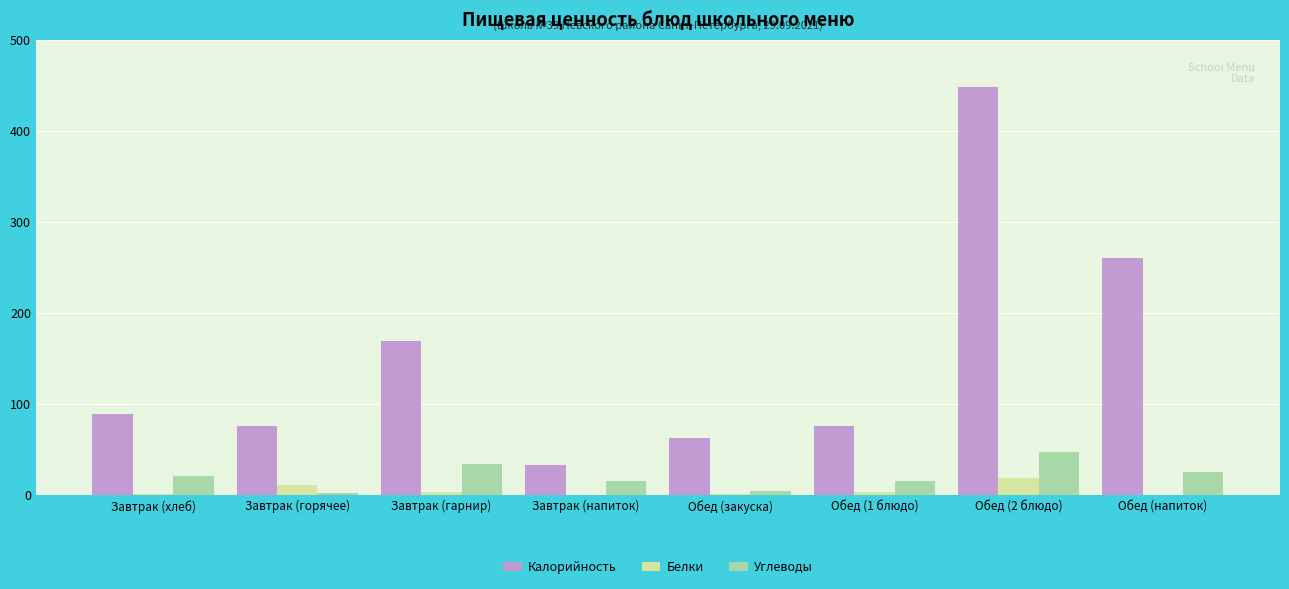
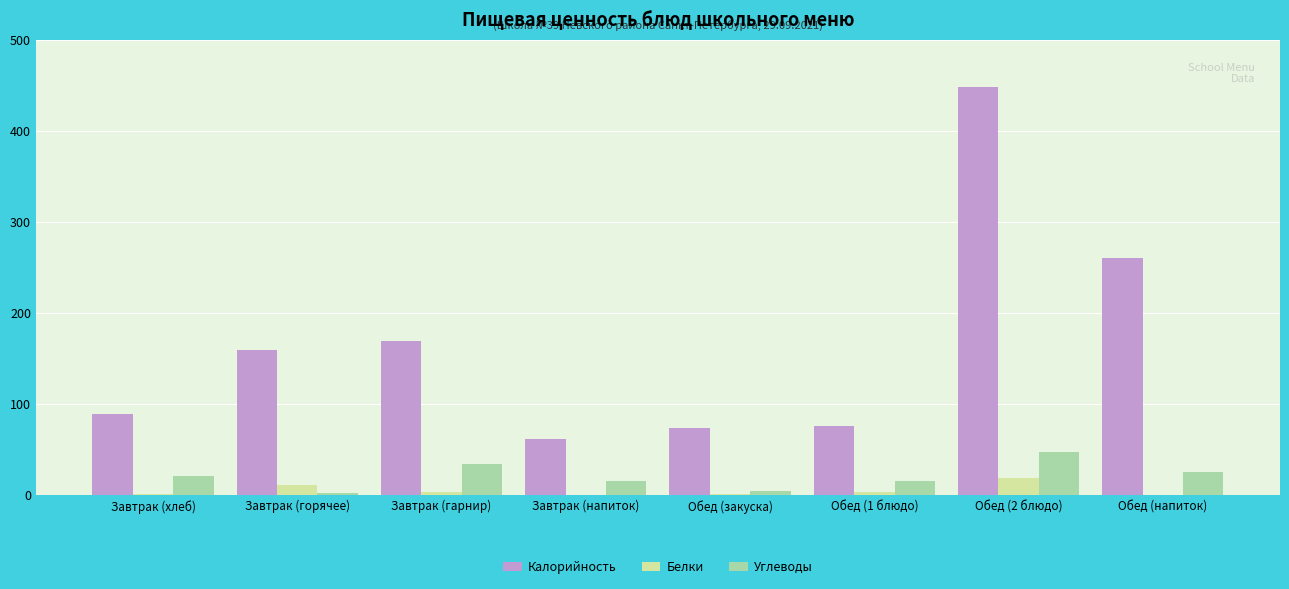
Калорийность, Завтрак (горячее): 80 -> 160
Калорийность, Завтрак (напиток): 30 -> 60
Калорийность, Обед (закуска): 60 -> 70
